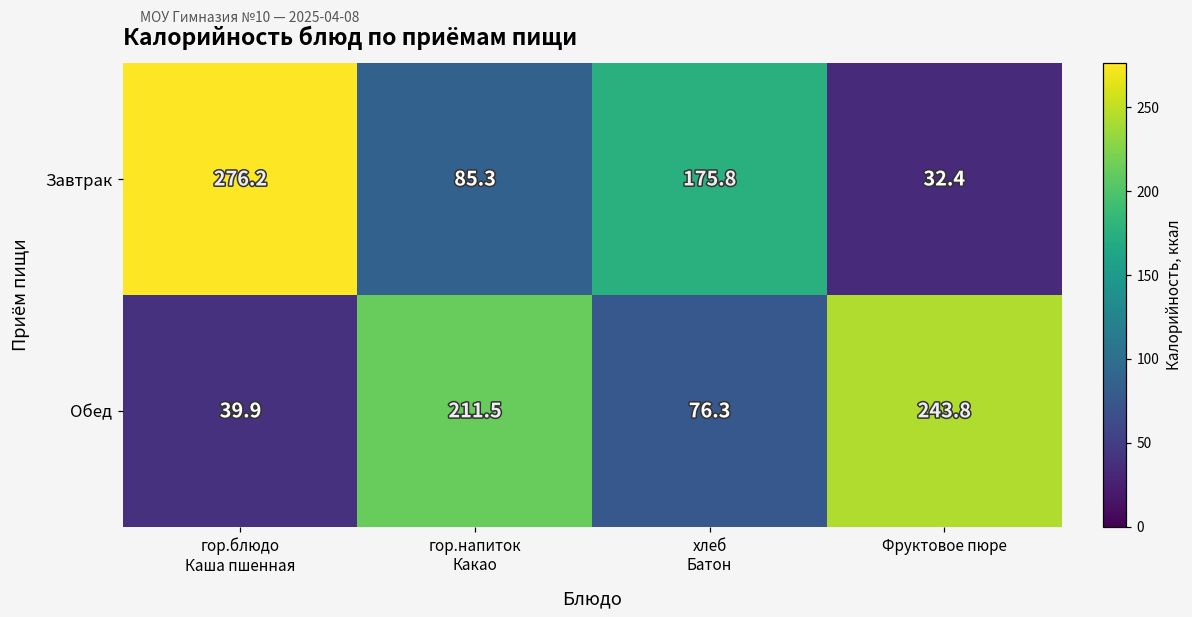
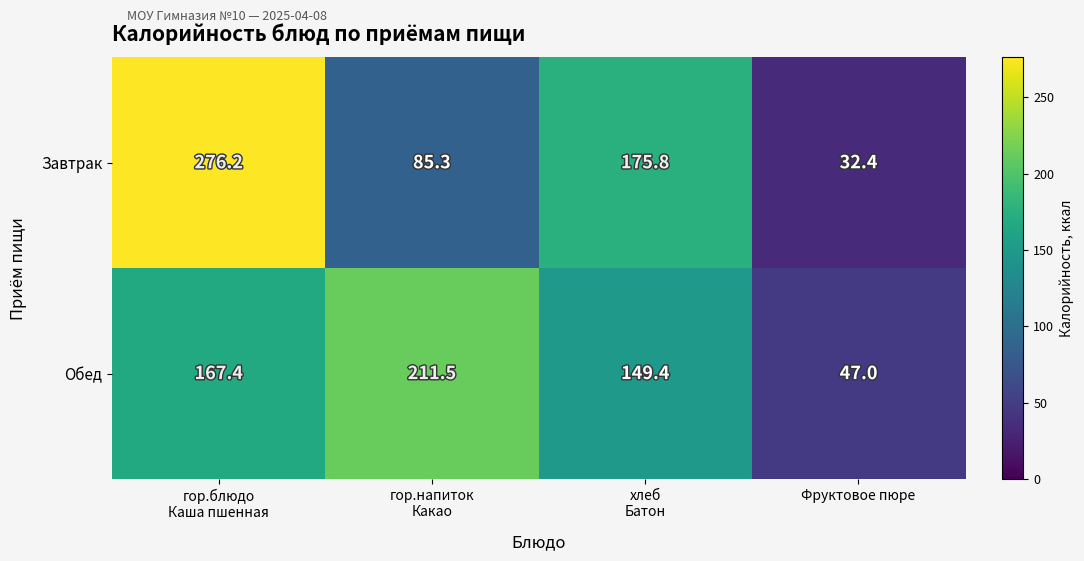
Обед, гор.блюдо Каша пшенная: 39.9 -> 167.4
Обед, хлеб Батон: 76.3 -> 149.4
Обед, Фруктовое пюре: 243.8 -> 47.0
